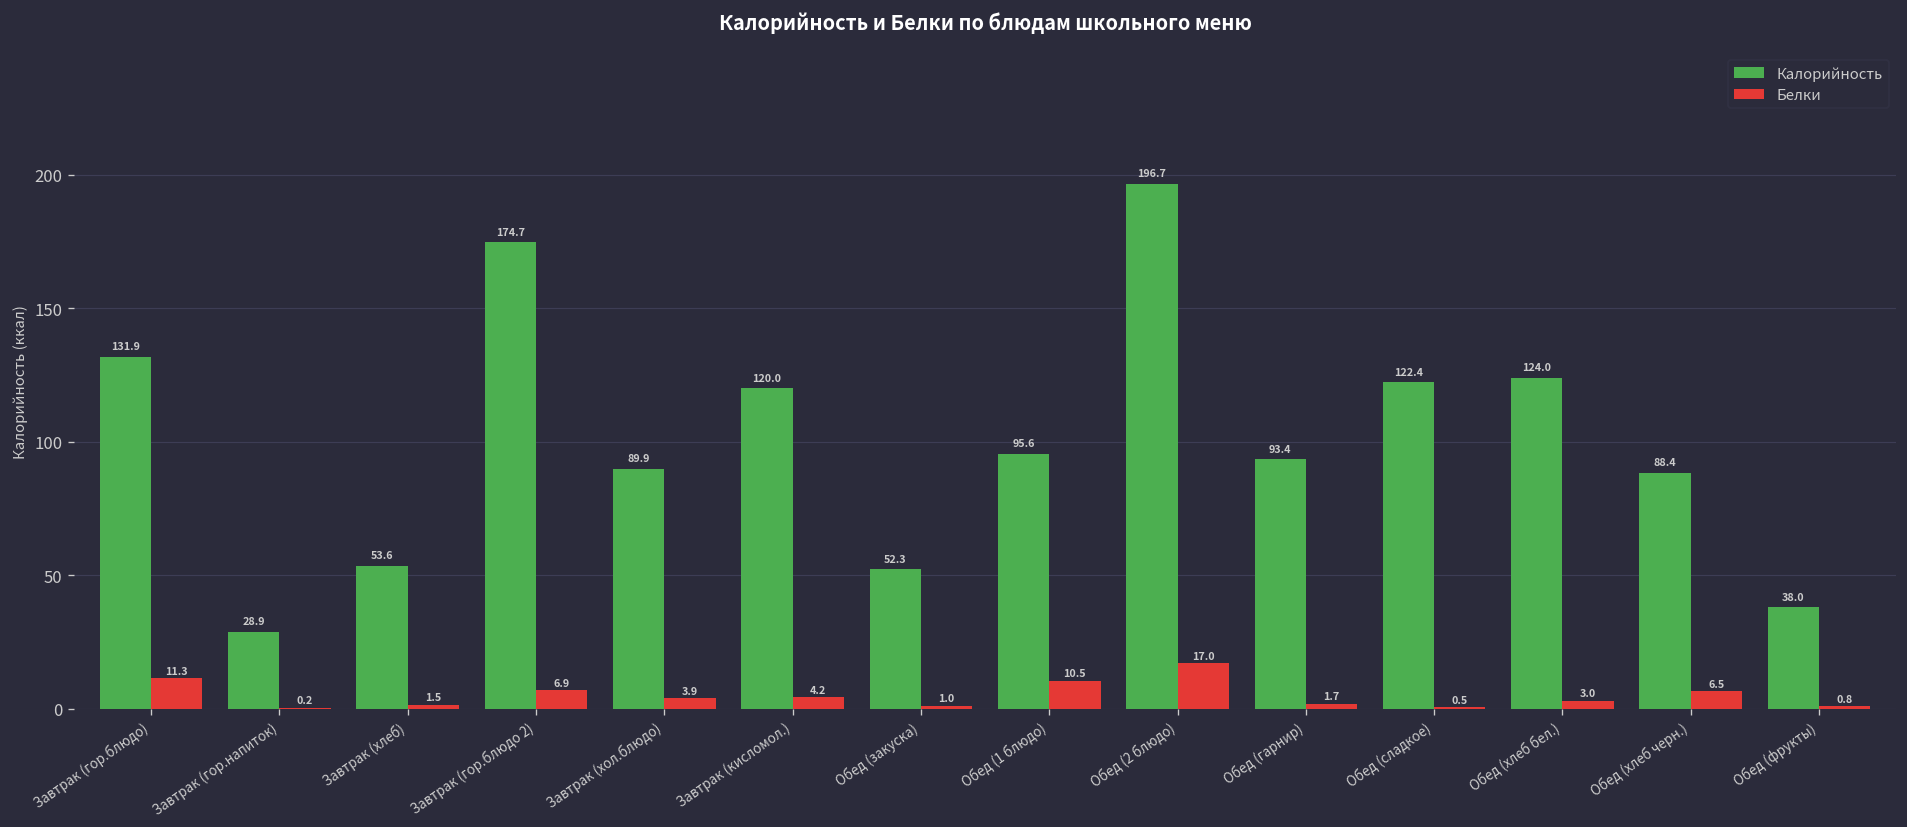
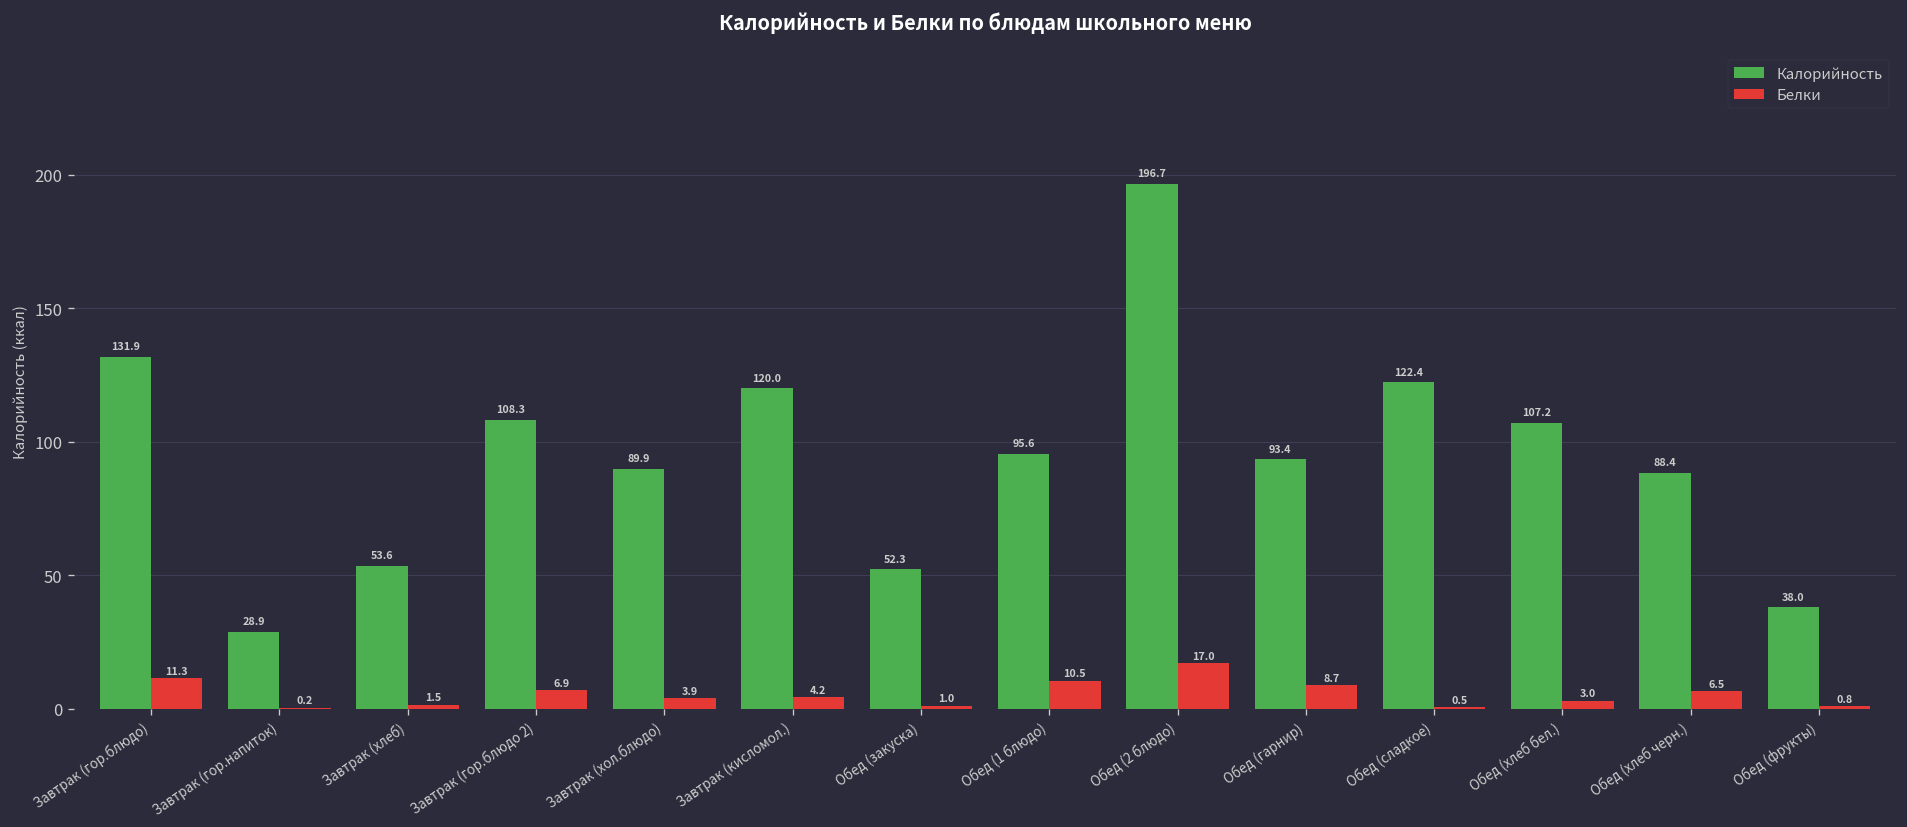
Калорийность, Завтрак (гор.блюдо 2): 174.7 -> 108.3
Белки, Обед (гарнир): 1.7 -> 8.7
Калорийность, Обед (хлеб бел.): 124.0 -> 107.2
